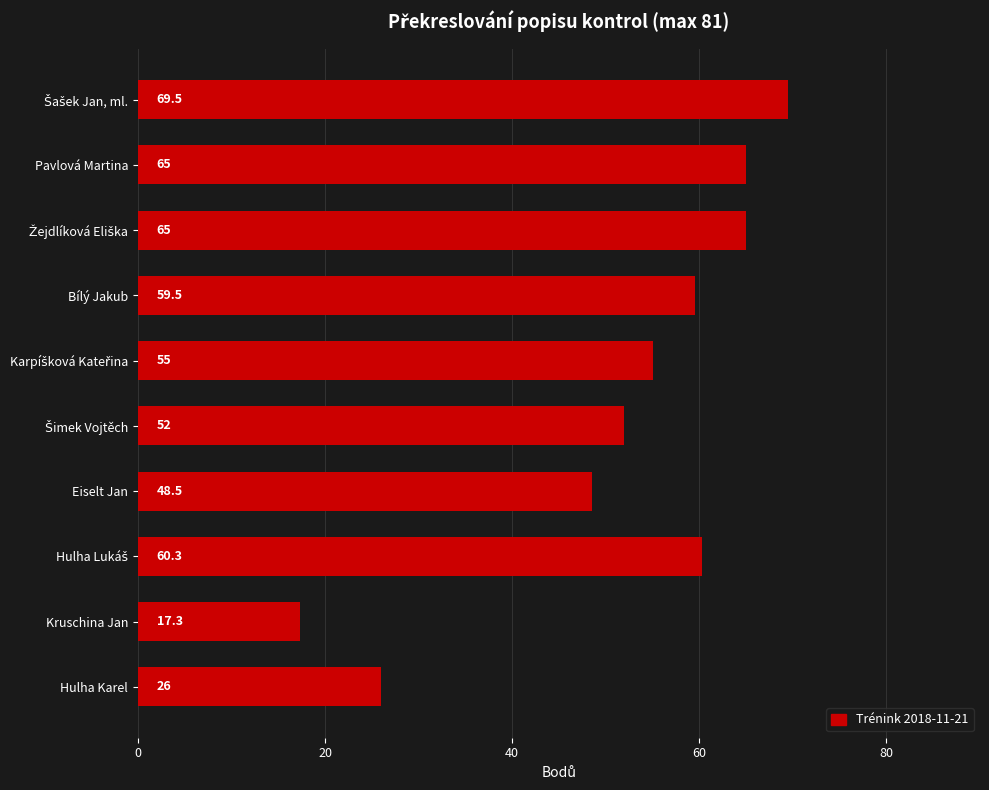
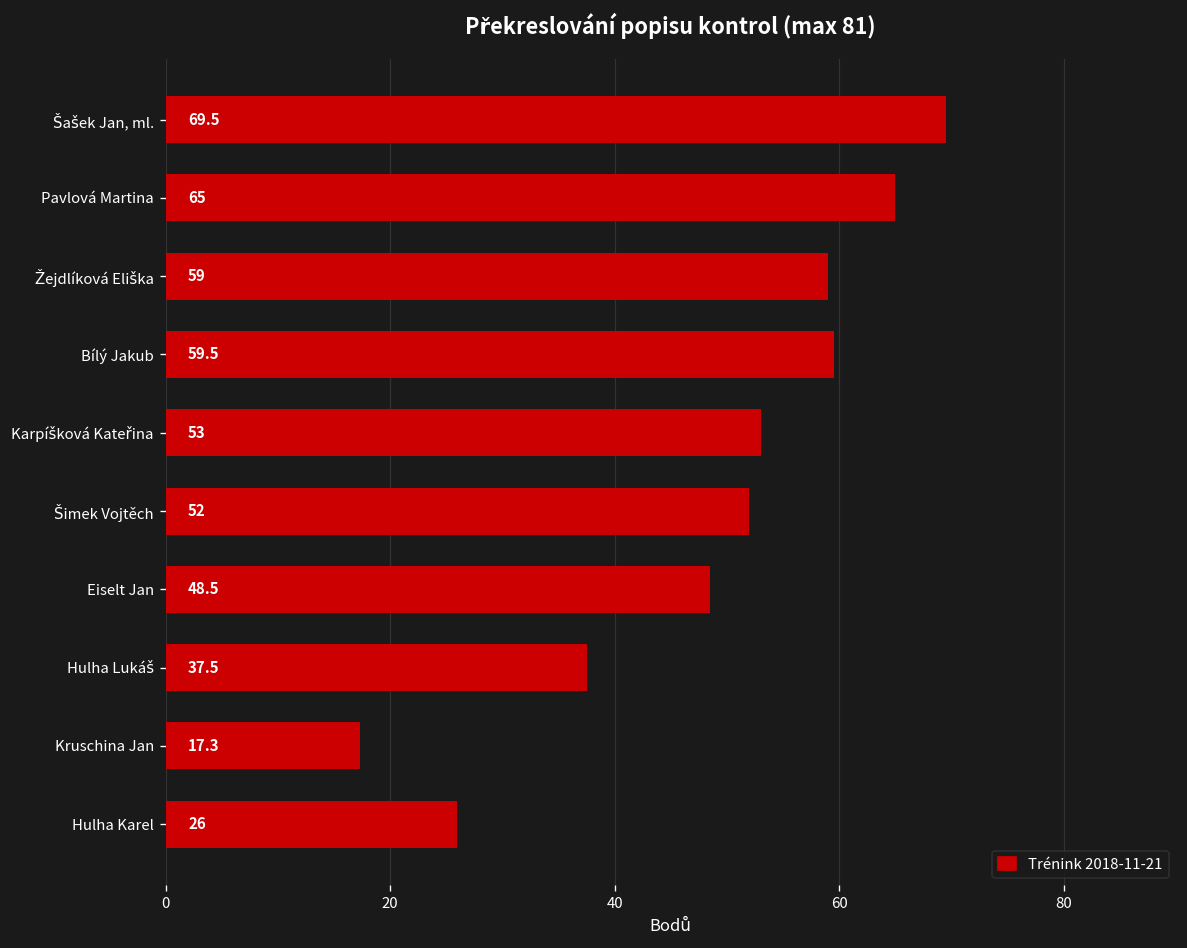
Žejdlíková Eliška: 65 -> 59
Karpíšková Kateřina: 55 -> 53
Hulha Lukáš: 60.3 -> 37.5
